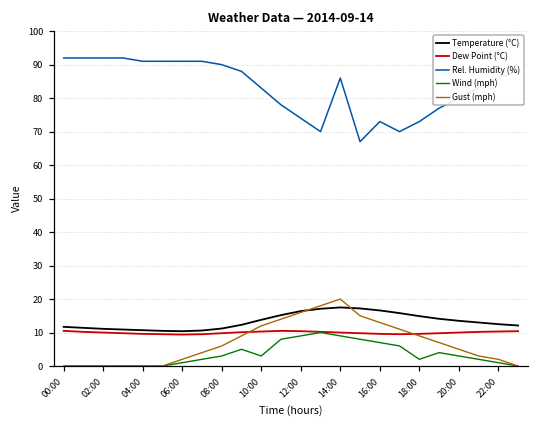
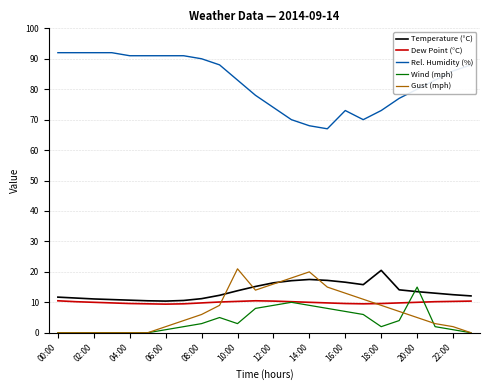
Gust (mph), 10:00: 12 -> 21
Rel. Humidity (%), 14:00: 86 -> 68
Temperature (°C), 18:00: 15 -> 21
Wind (mph), 20:00: 3 -> 15
